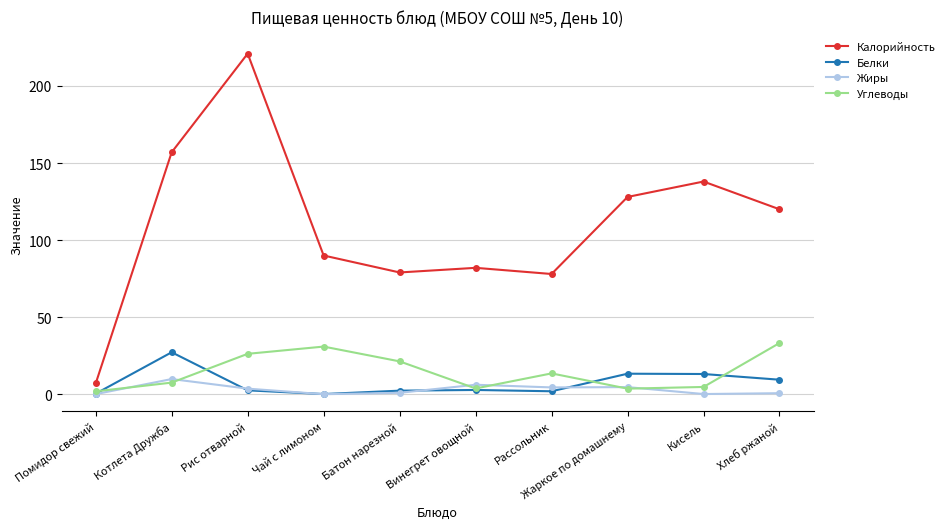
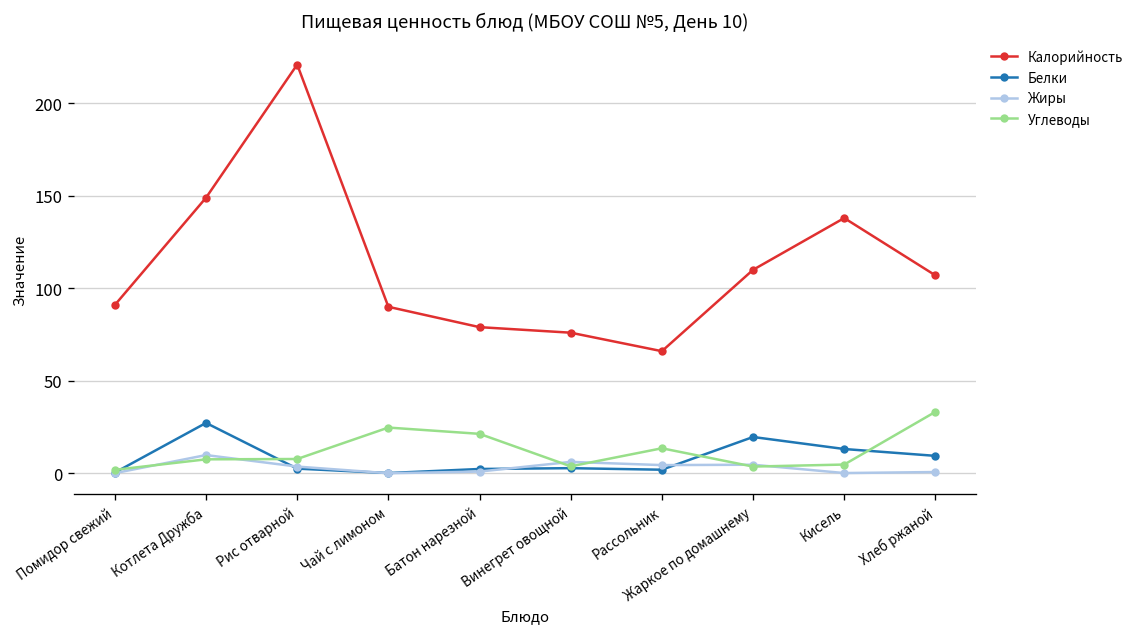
Калорийность, Помидор свежий: 7 -> 91
Калорийность, Котлета Дружба: 157 -> 149
Углеводы, Рис отварной: 26 -> 8
Углеводы, Чай с лимоном: 31 -> 25
Калорийность, Винегрет овощной: 82 -> 76
Калорийность, Рассольник: 78 -> 66
Калорийность, Жаркое по домашнему: 128 -> 110
Белки, Жаркое по домашнему: 13 -> 20
Калорийность, Хлеб ржаной: 120 -> 107
